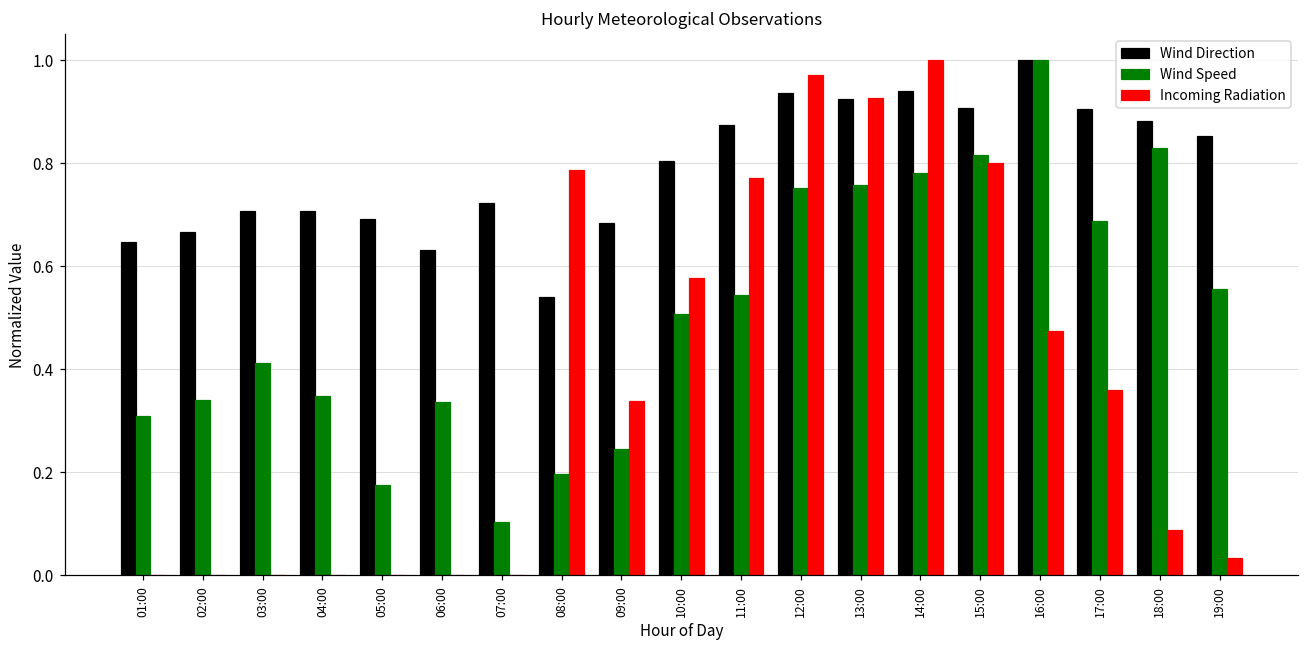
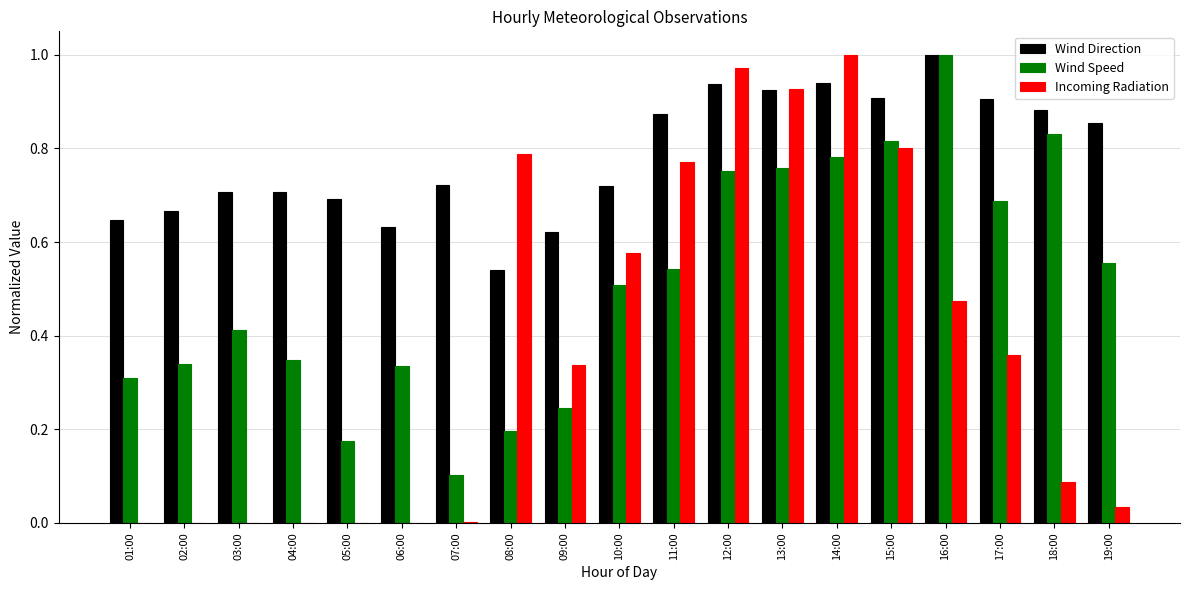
Wind Direction, 09:00: 0.68 -> 0.62
Wind Direction, 10:00: 0.80 -> 0.72
